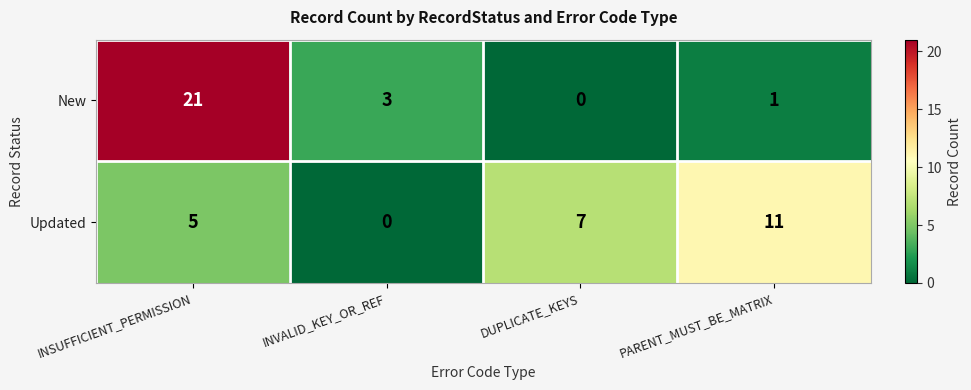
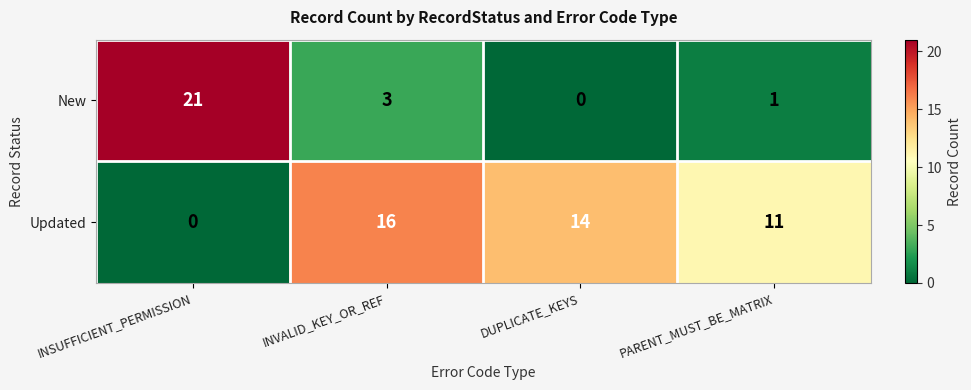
Updated, INSUFFICIENT_PERMISSION: 5 -> 0
Updated, INVALID_KEY_OR_REF: 0 -> 16
Updated, DUPLICATE_KEYS: 7 -> 14
